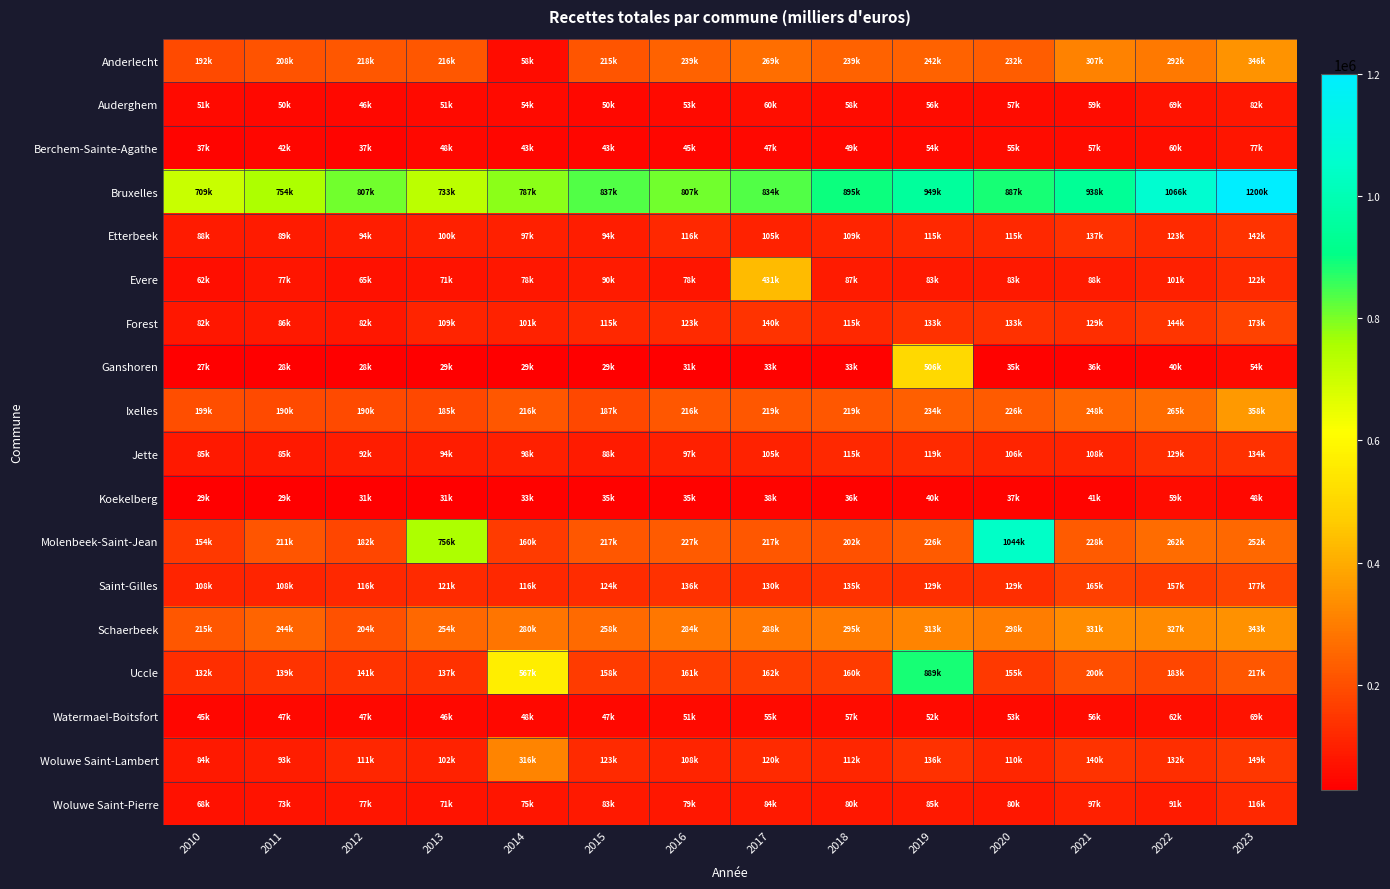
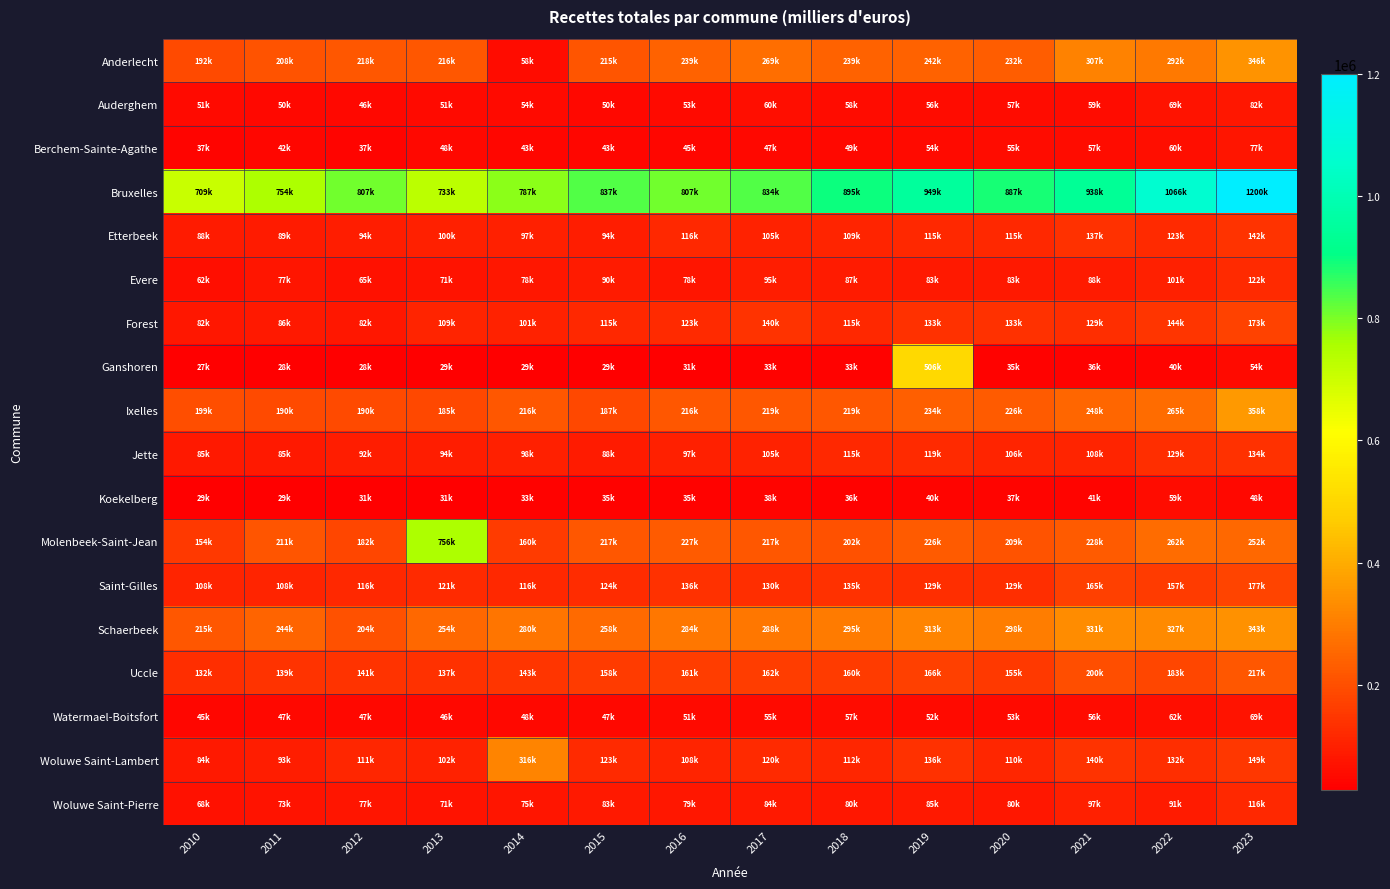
Evere, 2017: 431k -> 95k
Molenbeek-Saint-Jean, 2020: 1044k -> 209k
Uccle, 2014: 567k -> 143k
Uccle, 2019: 889k -> 166k
